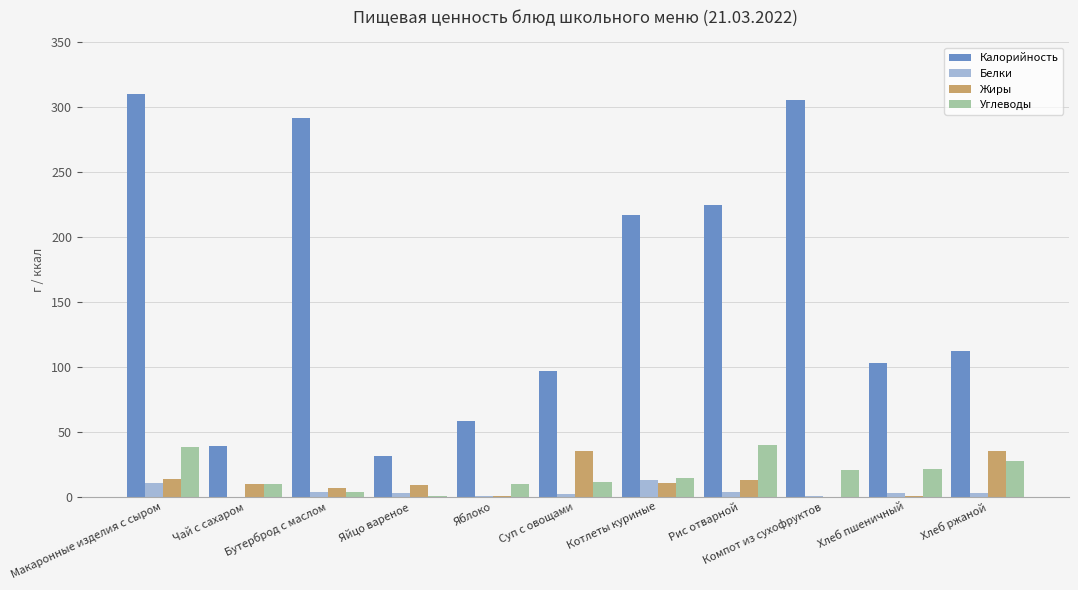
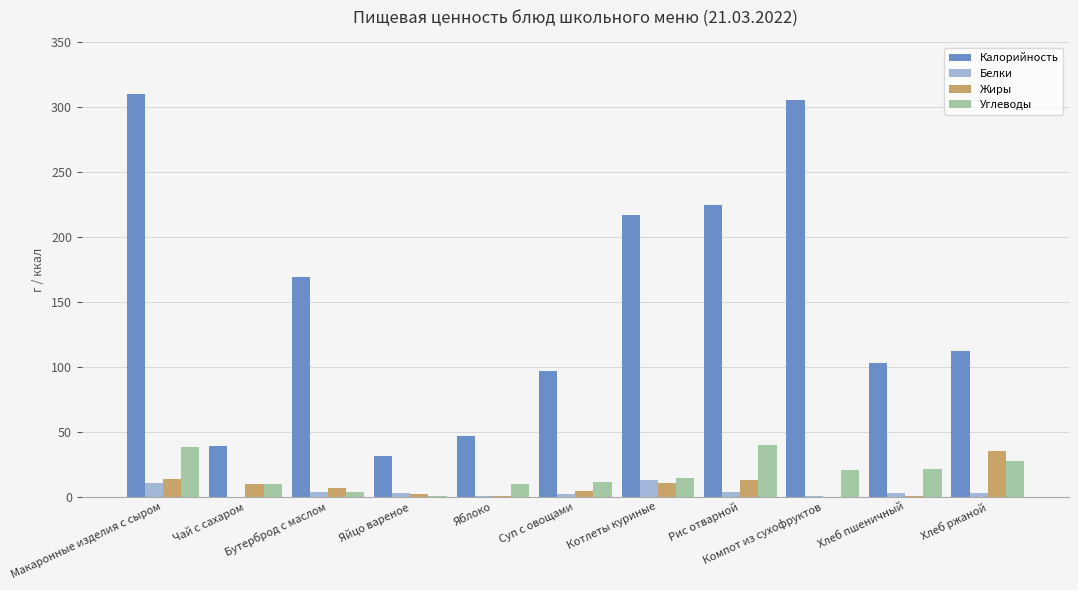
Калорийность, Бутерброд с маслом: 292 -> 169
Жиры, Яйцо вареное: 9 -> 2
Калорийность, Яблоко: 58 -> 47
Жиры, Суп с овощами: 35 -> 5
